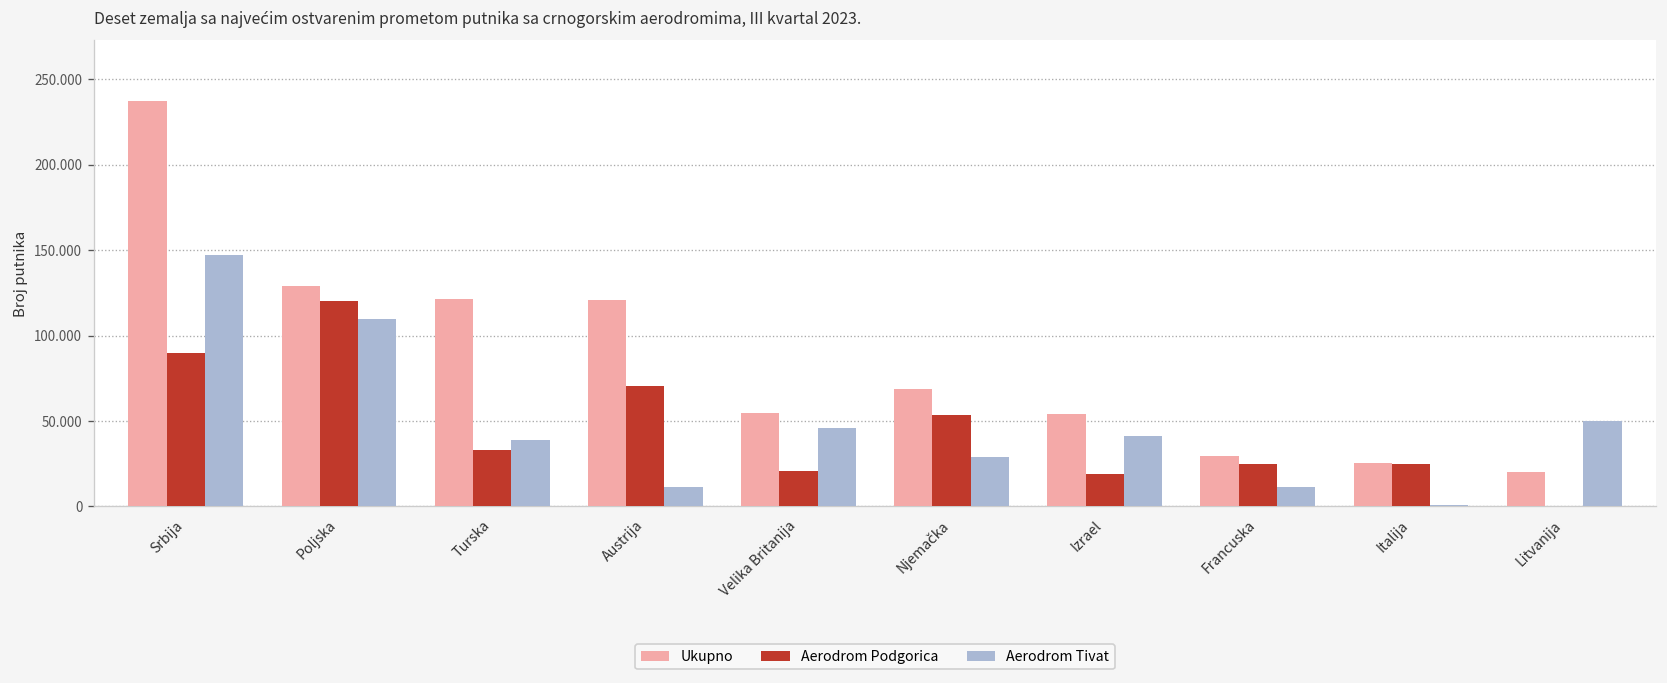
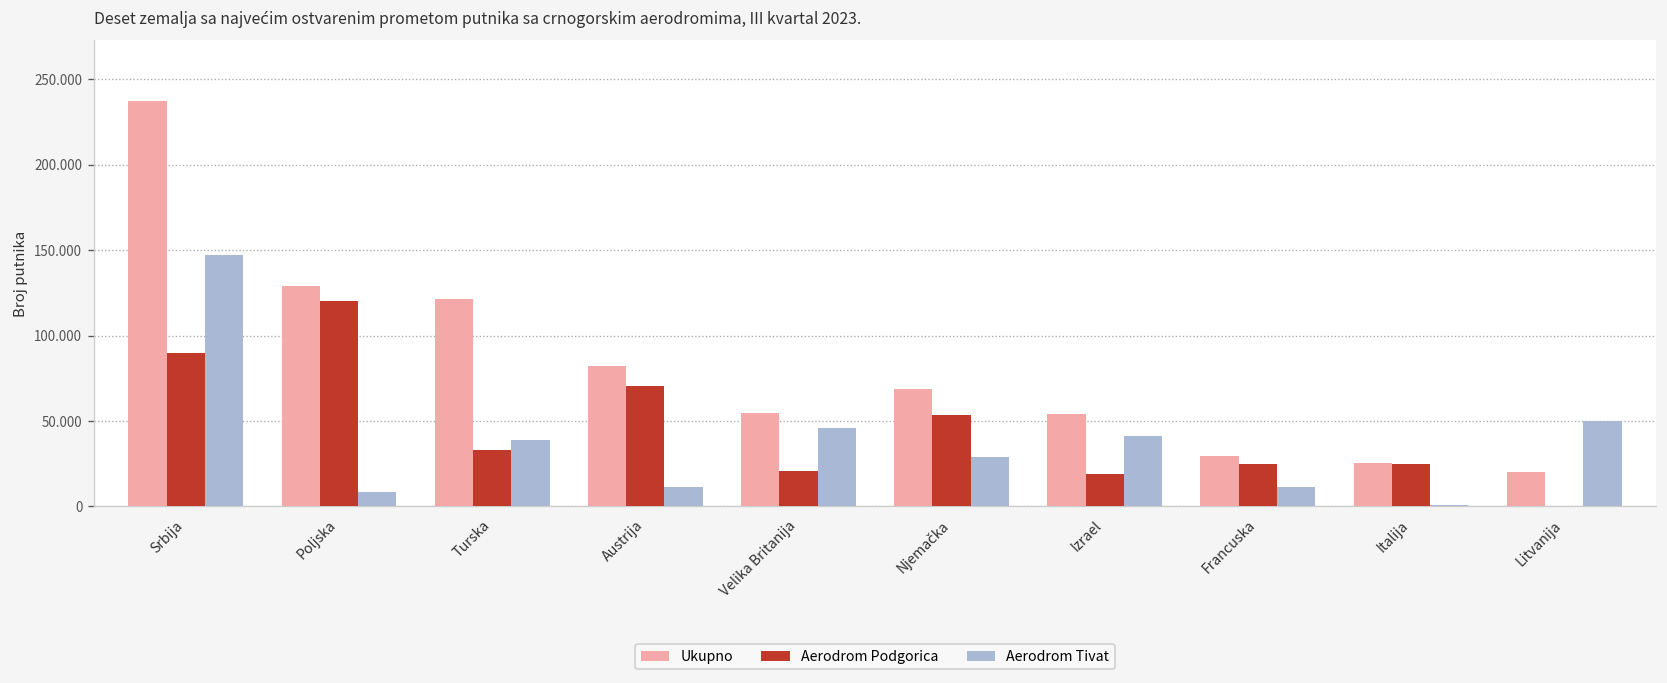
Aerodrom Tivat, Poljska: 110 -> 9
Ukupno, Austrija: 121 -> 82
